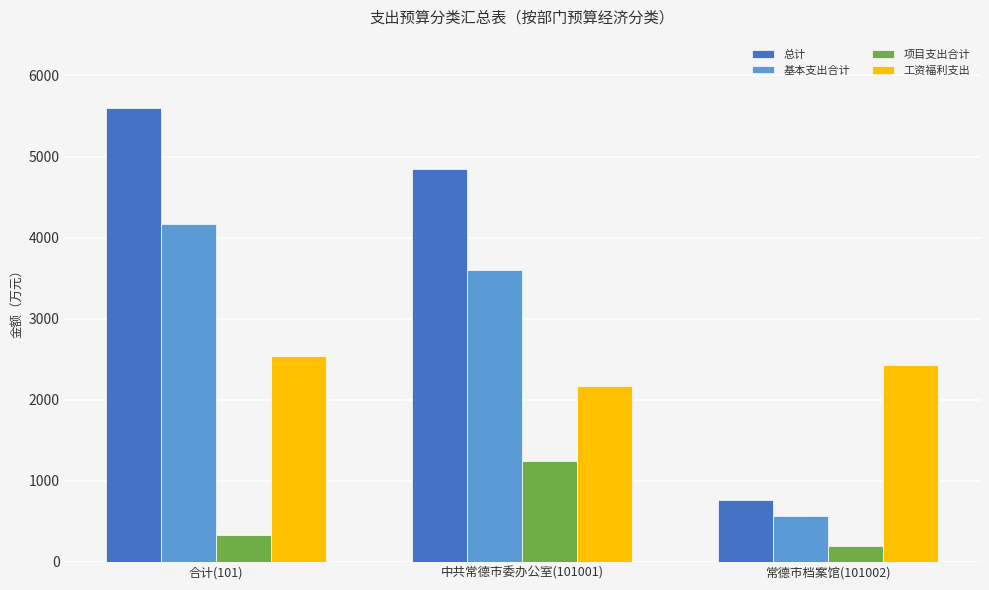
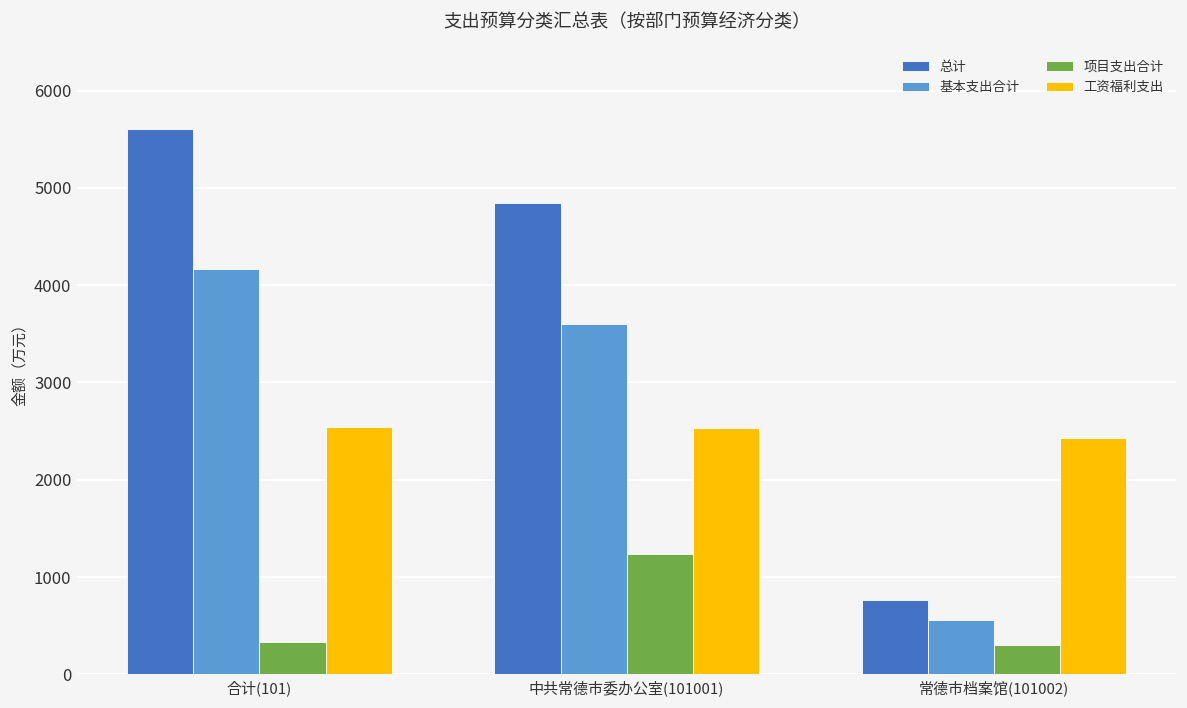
工资福利支出, 中共常德市委办公室(101001): 2200 -> 2500
项目支出合计, 常德市档案馆(101002): 200 -> 300
